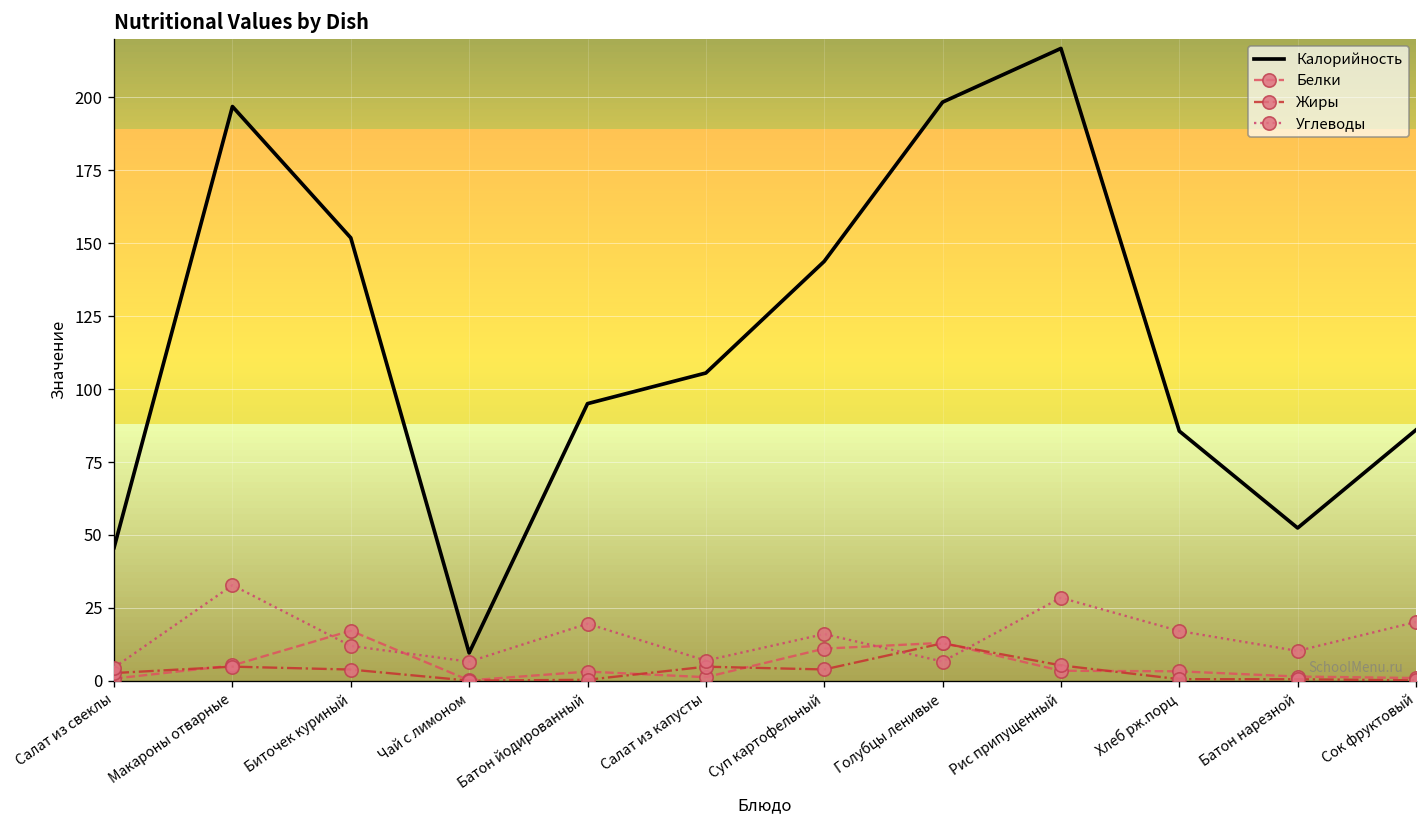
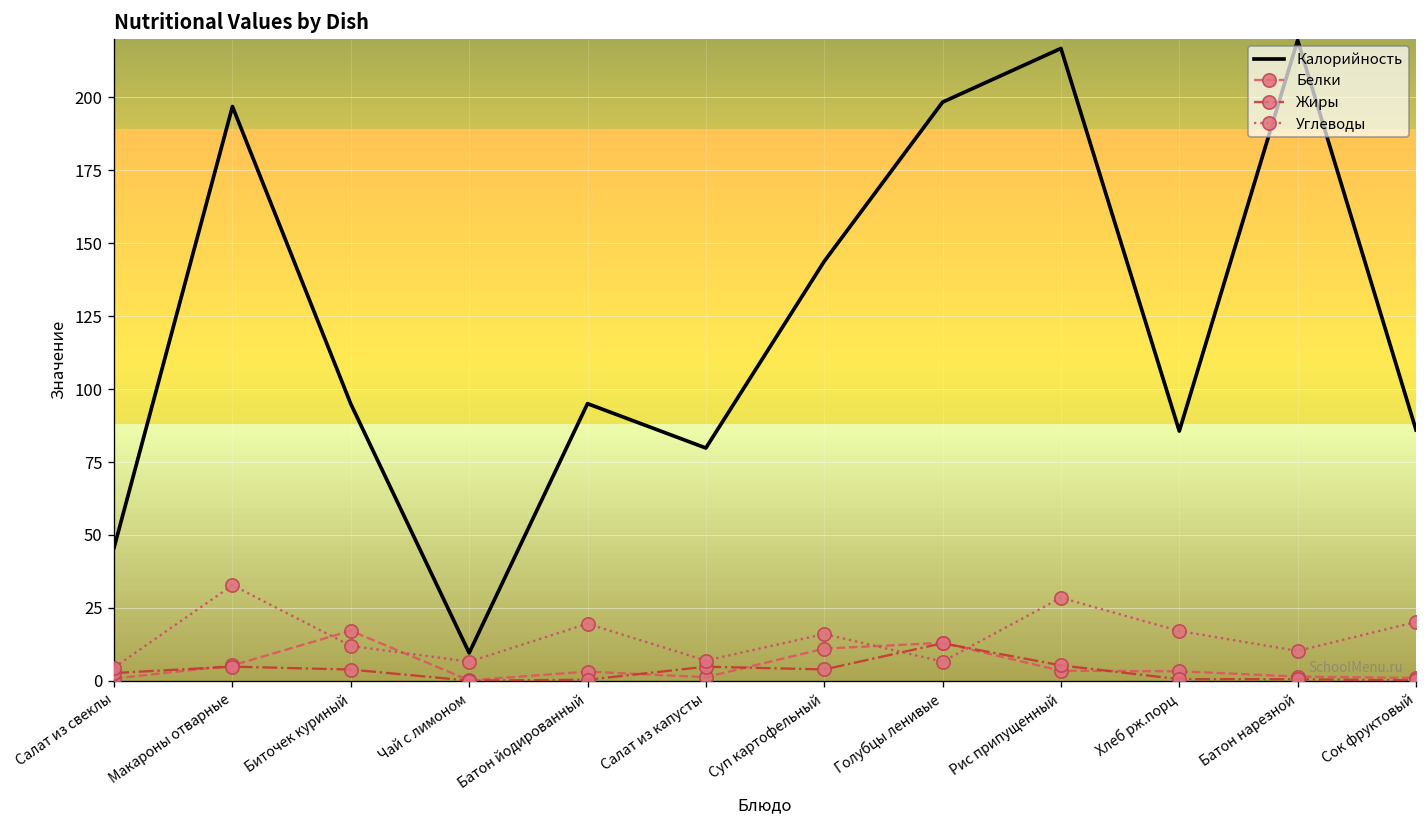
Калорийность, Биточек куриный: 152 -> 95
Калорийность, Салат из капусты: 106 -> 80
Калорийность, Батон нарезной: 52 -> 220
